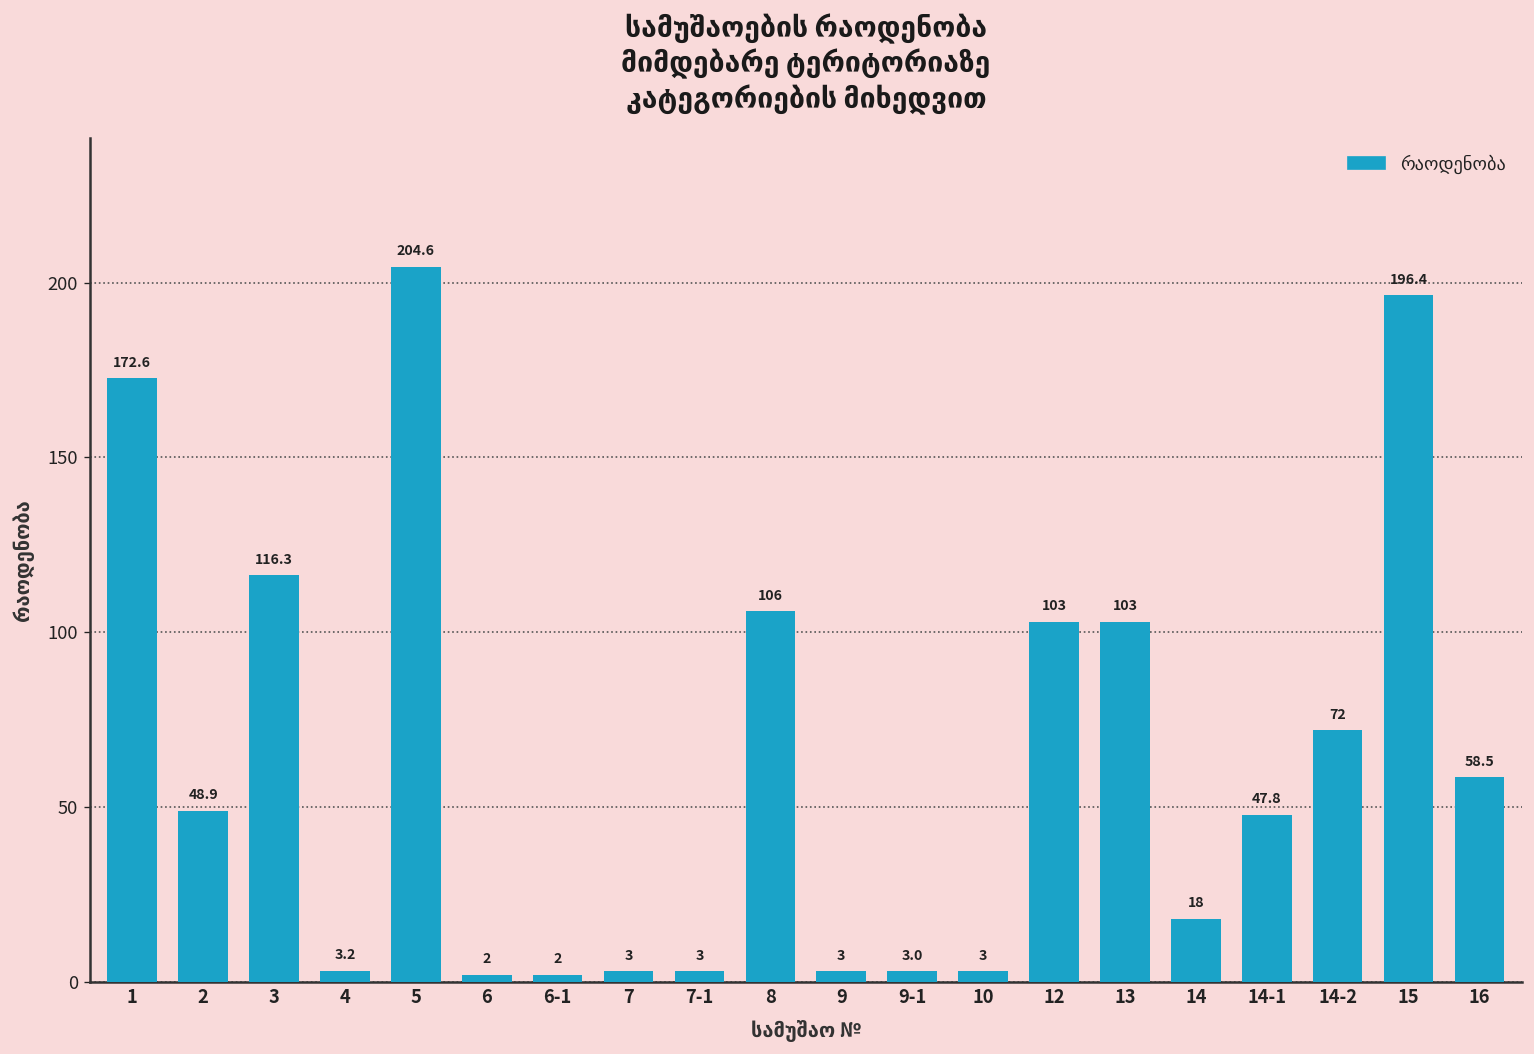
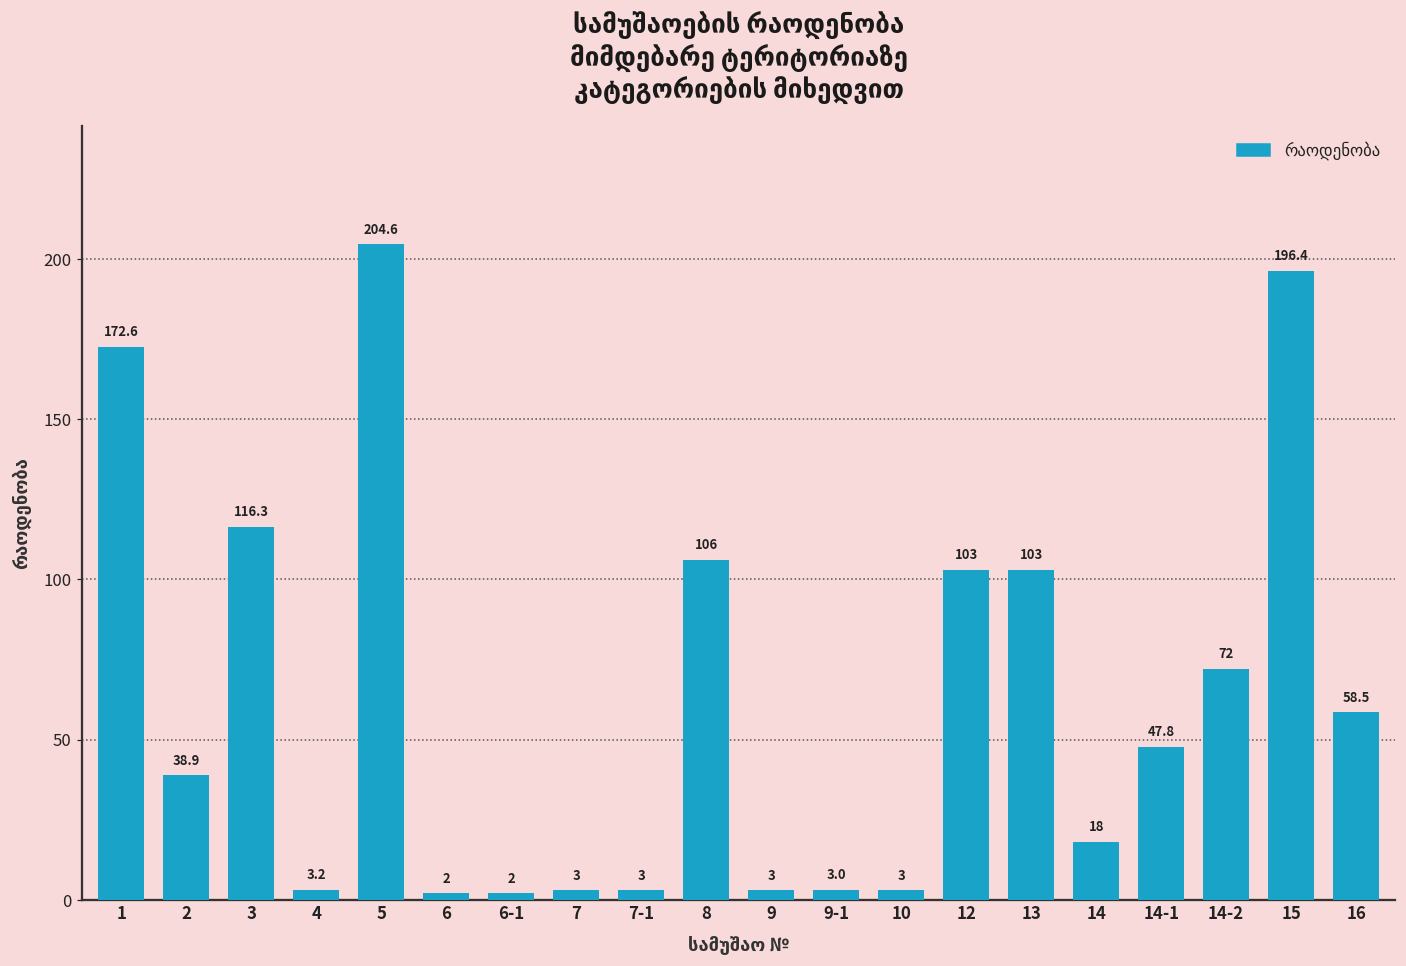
2: 48.9 -> 38.9
